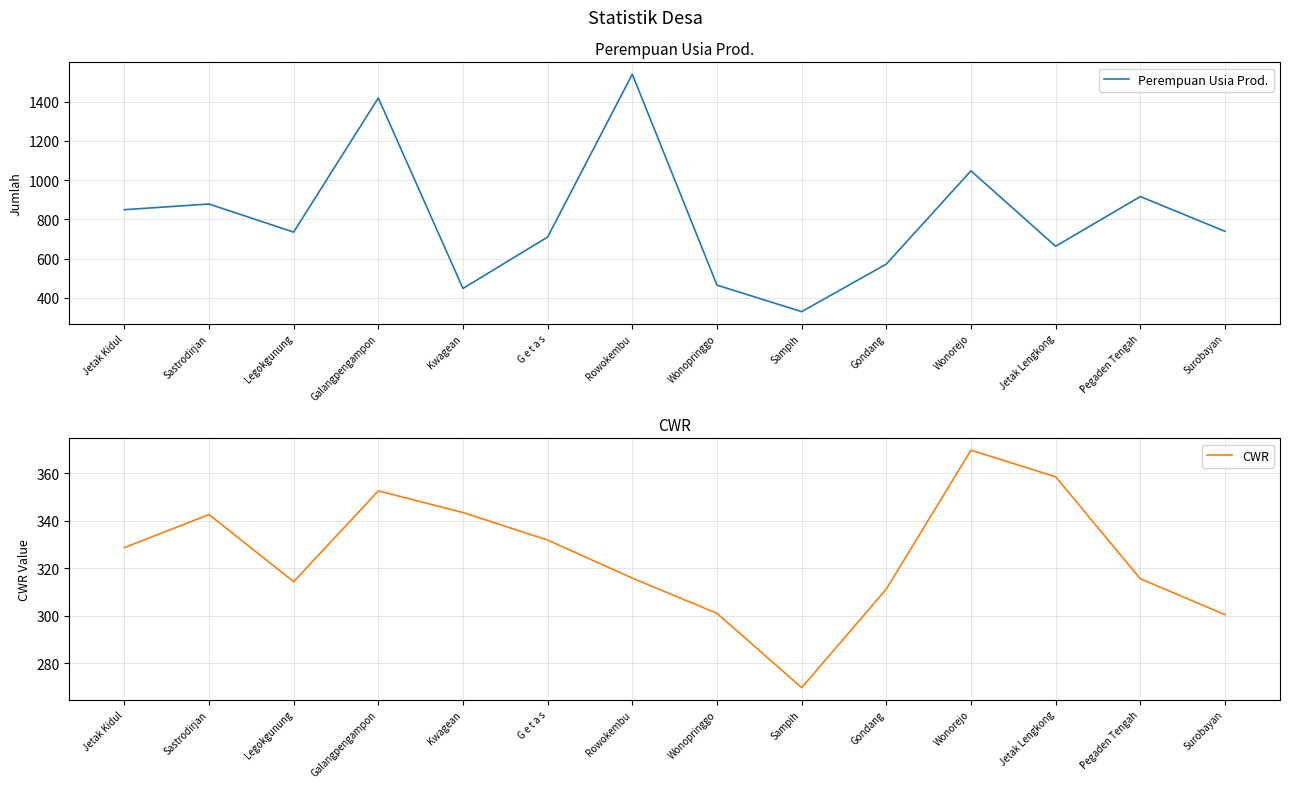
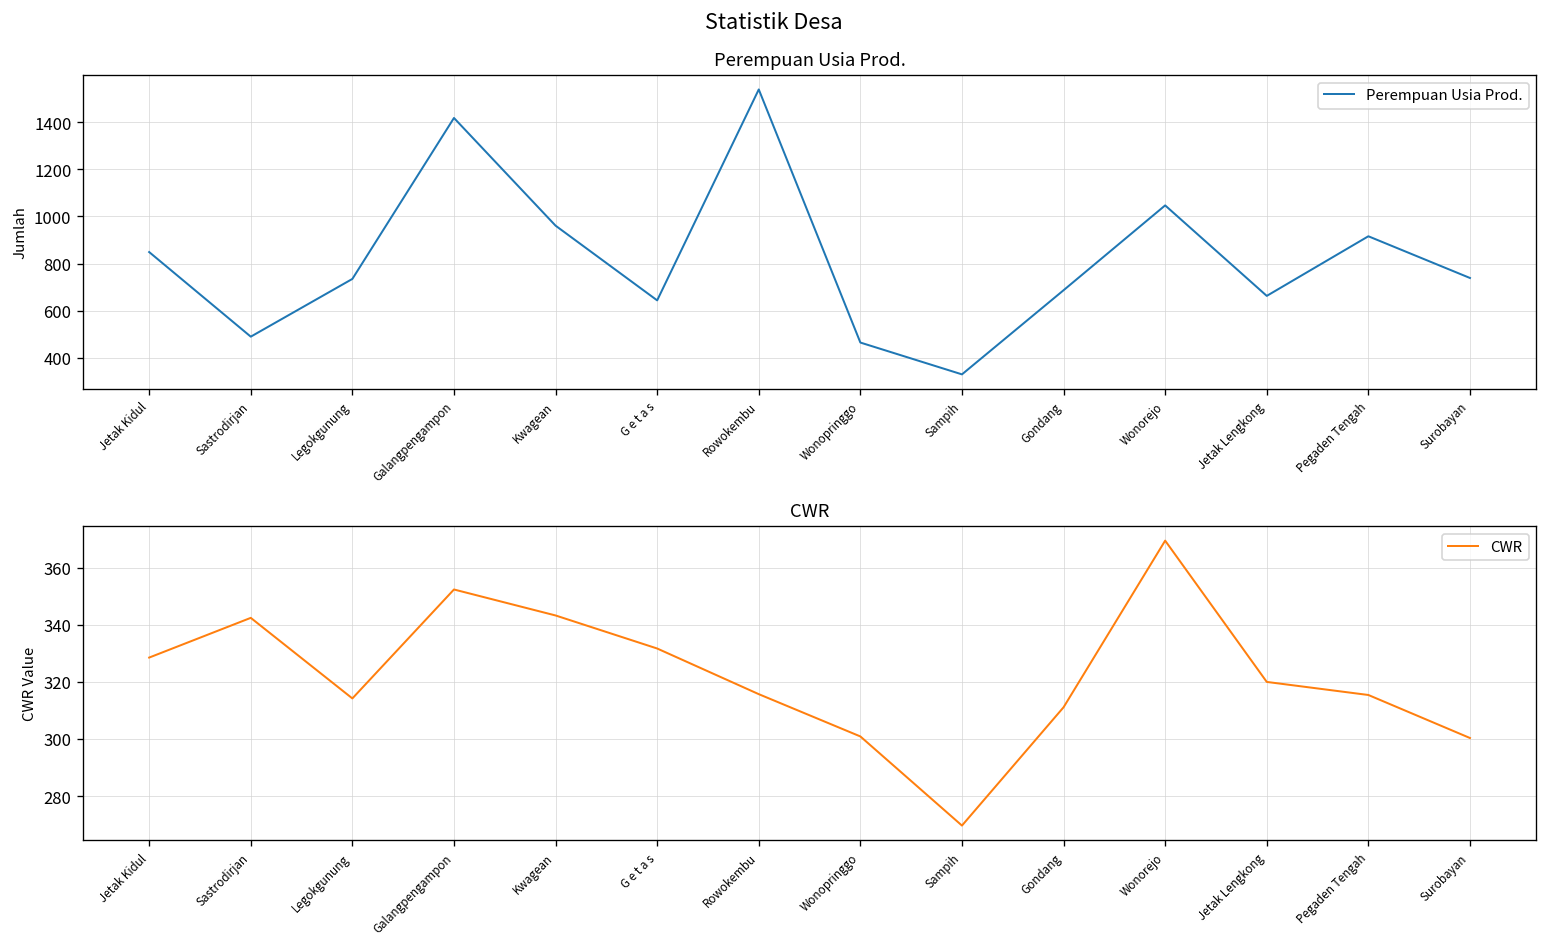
Perempuan Usia Prod., Sastrodirjan: 880 -> 490
Perempuan Usia Prod., Kwagean: 450 -> 960
Perempuan Usia Prod., G e t a s: 710 -> 640
Perempuan Usia Prod., Gondang: 570 -> 690
CWR, Jetak Lengkong: 358 -> 320
